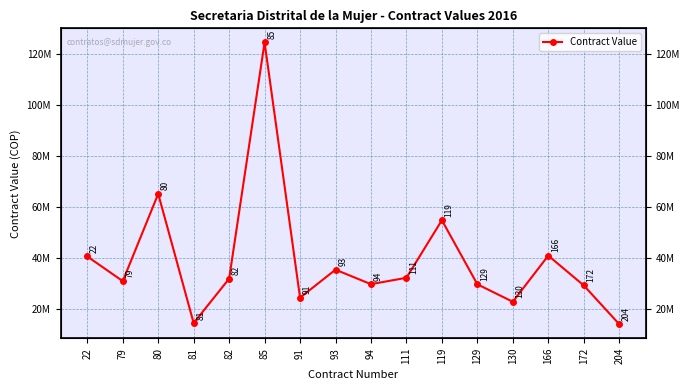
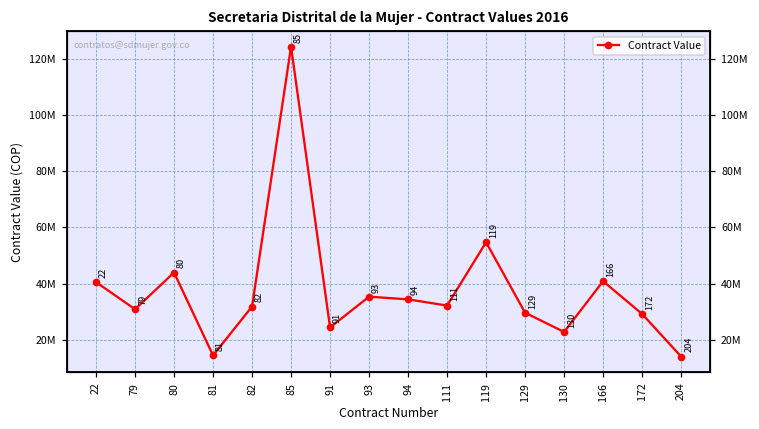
80: 65000000 -> 44000000
94: 30000000 -> 34000000
